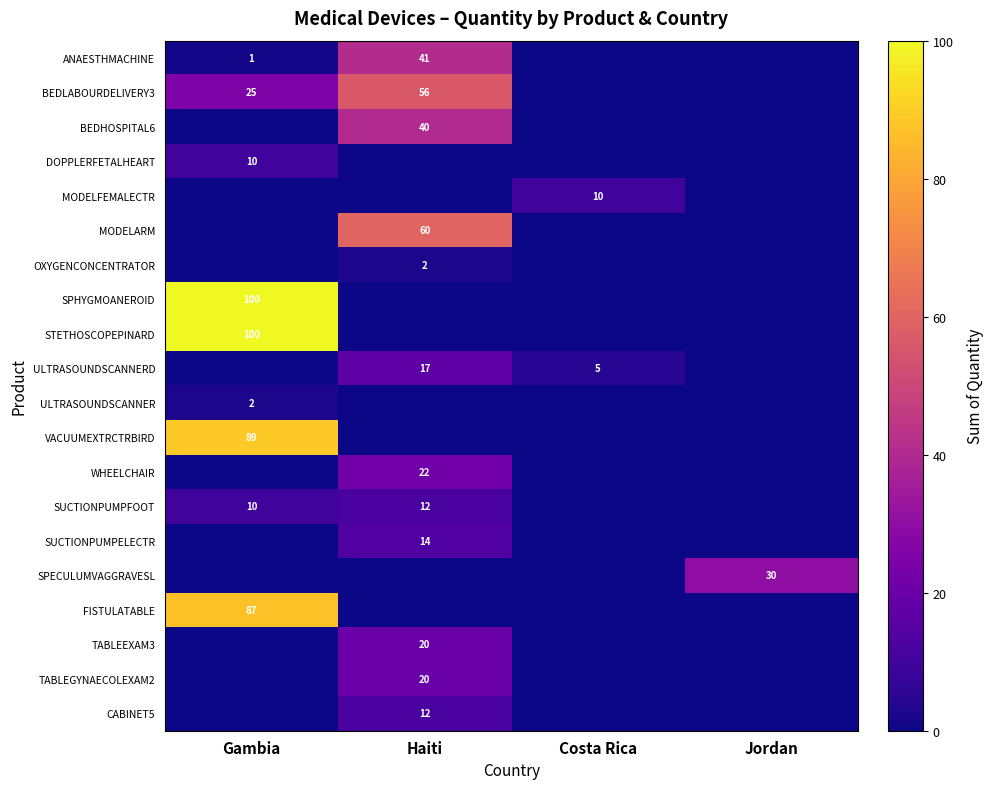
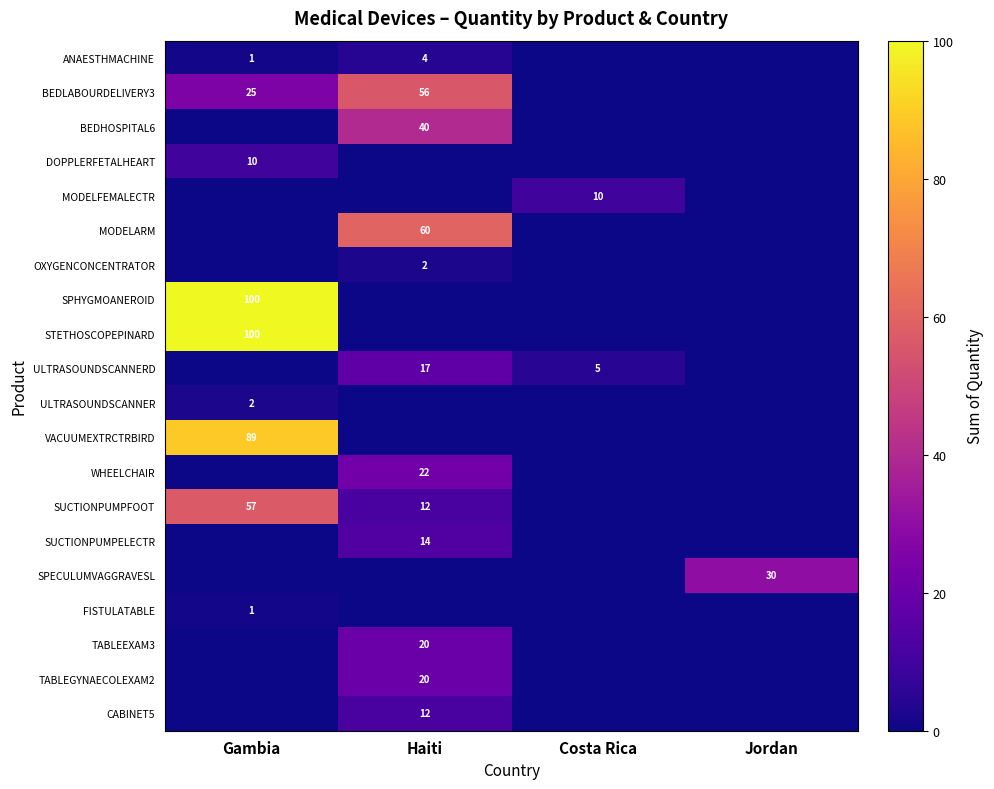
ANAESTHMACHINE, Haiti: 41 -> 4
SUCTIONPUMPFOOT, Gambia: 10 -> 57
FISTULATABLE, Gambia: 87 -> 1
